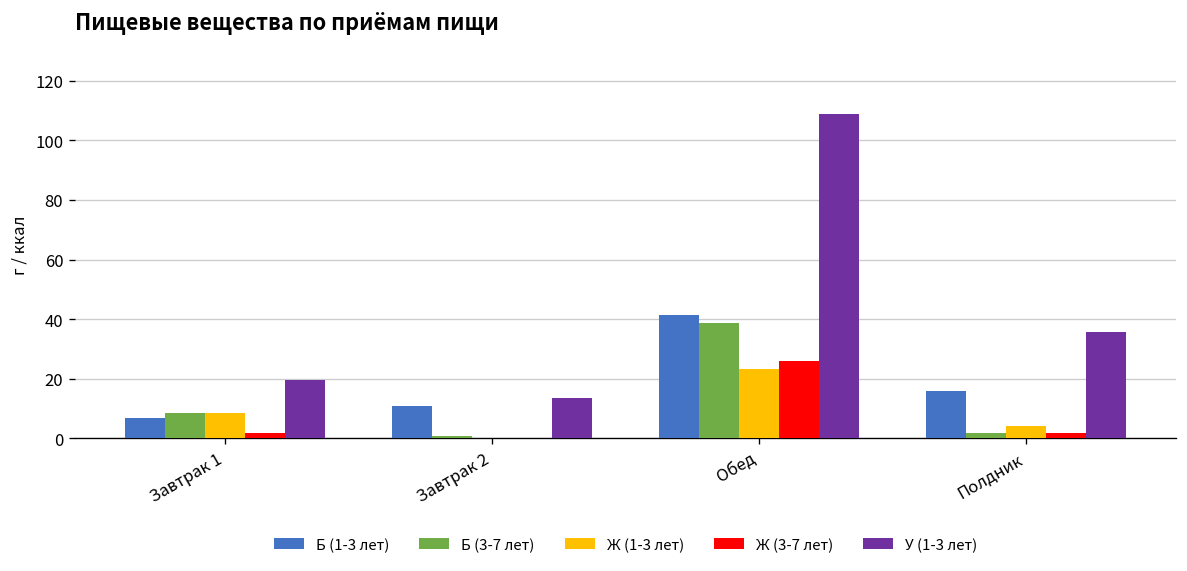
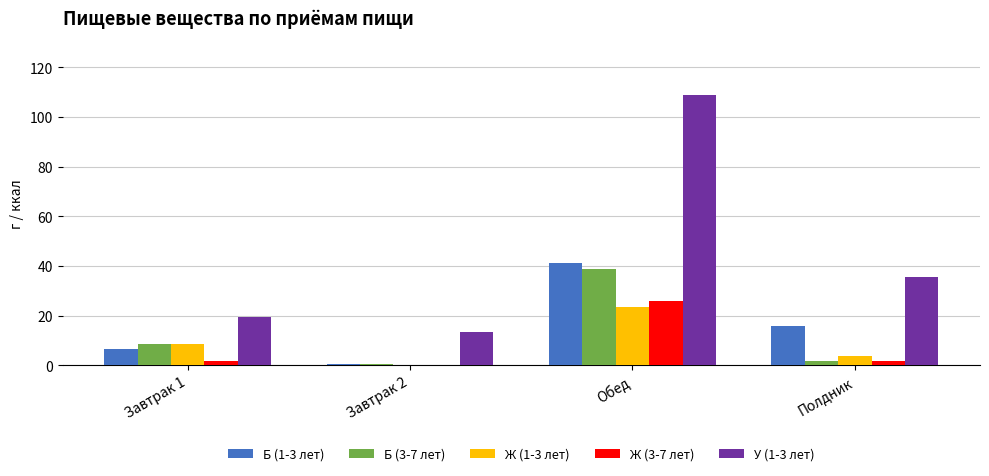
Б (1-3 лет), Завтрак 2: 11 -> 1
